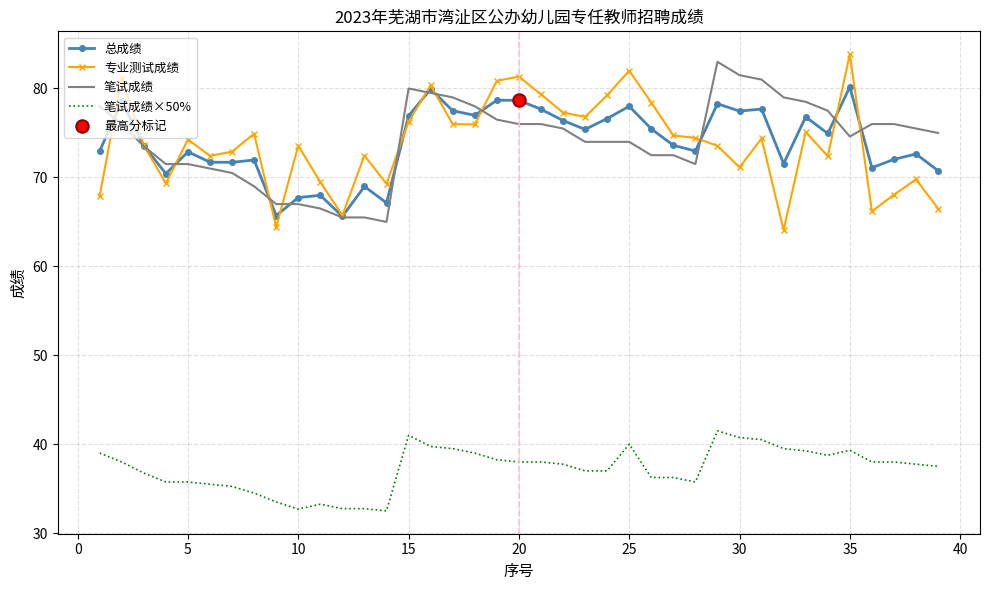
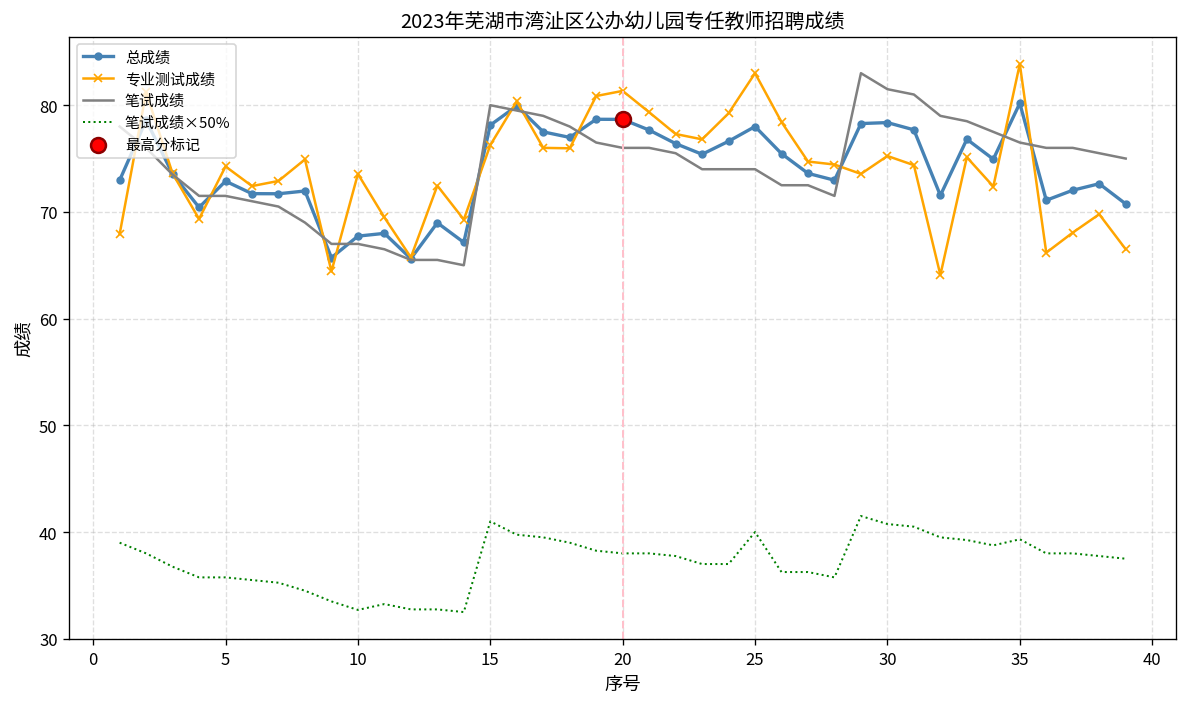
总成绩, 15: 77 -> 78
专业测试成绩, 25: 82 -> 83
总成绩, 30: 77 -> 78
专业测试成绩, 30: 71 -> 75
笔试成绩, 35: 75 -> 77
